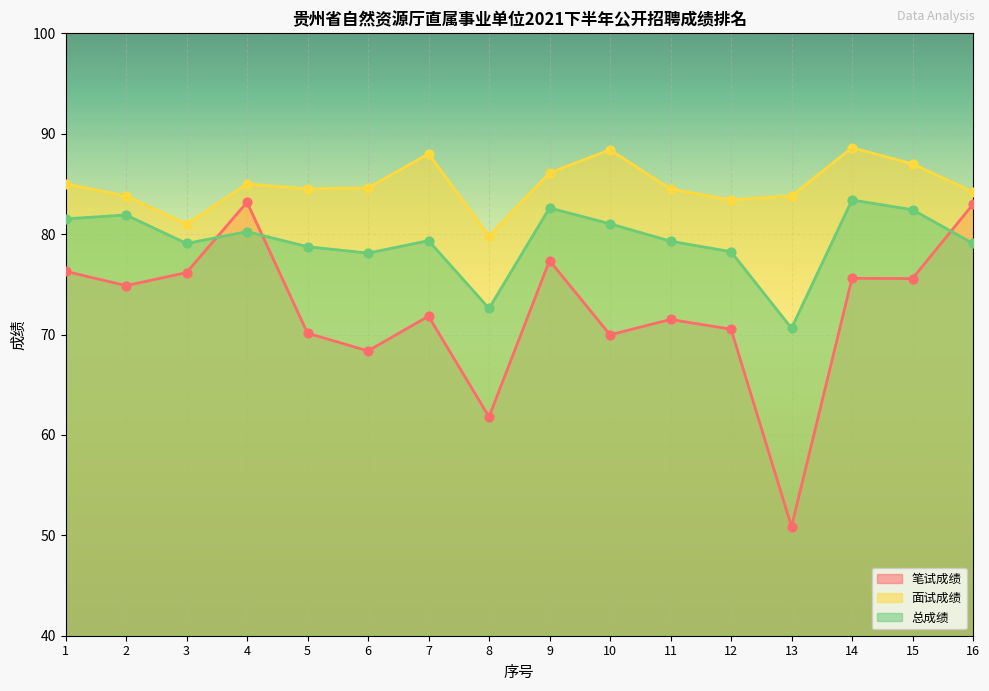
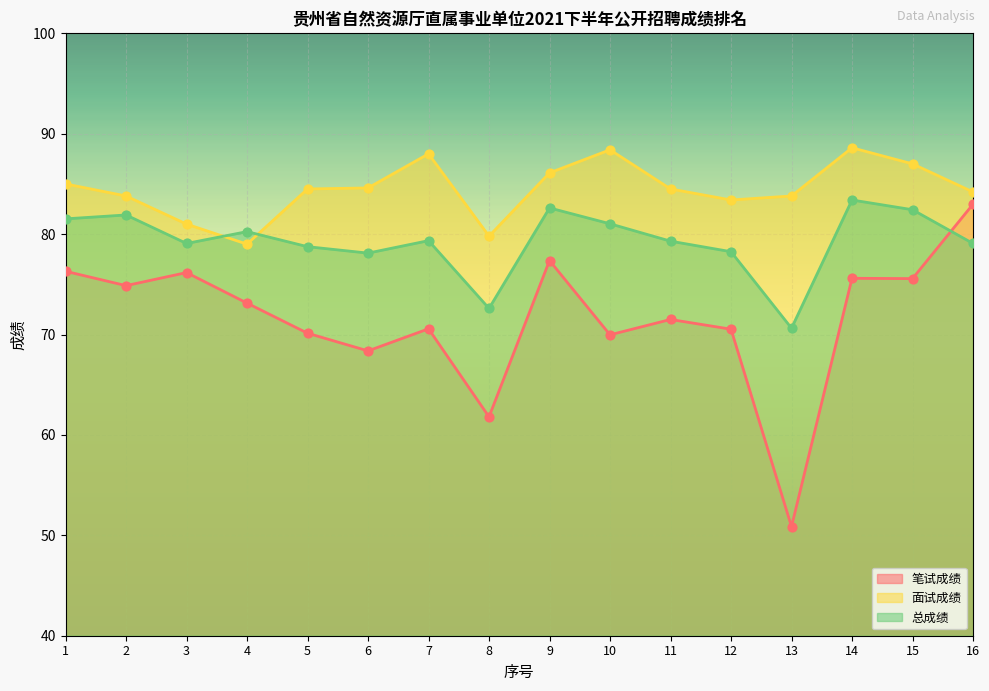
笔试成绩, 4: 83.2 -> 73.1
面试成绩, 4: 85 -> 79
笔试成绩, 7: 71.8 -> 70.6
